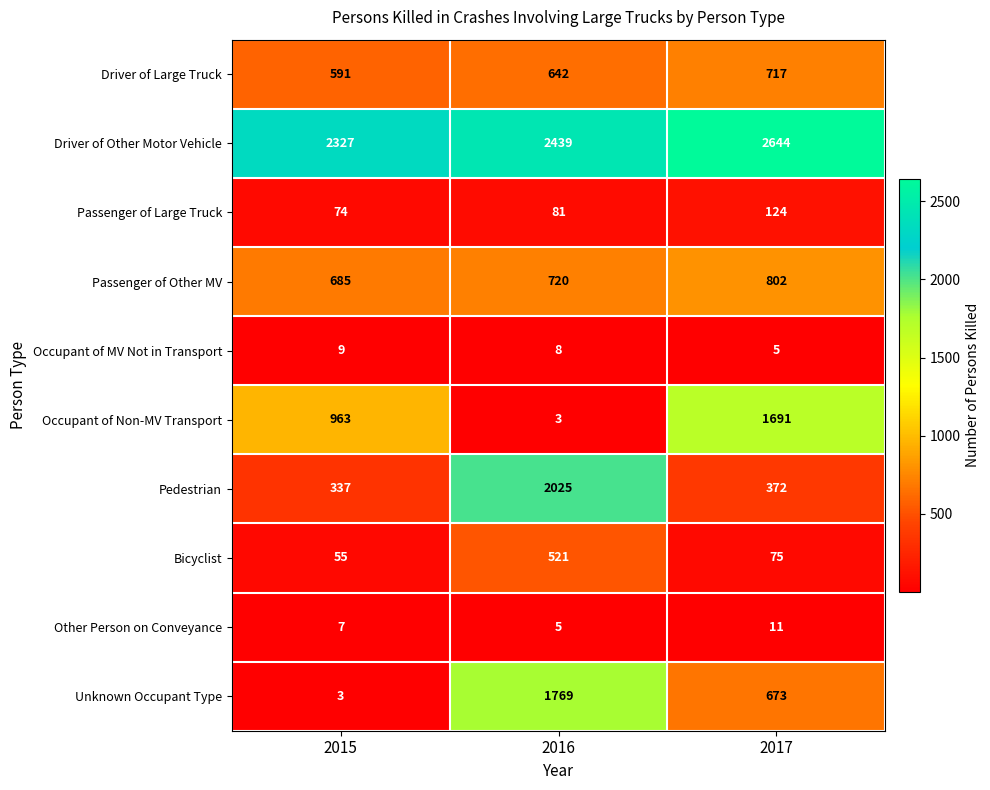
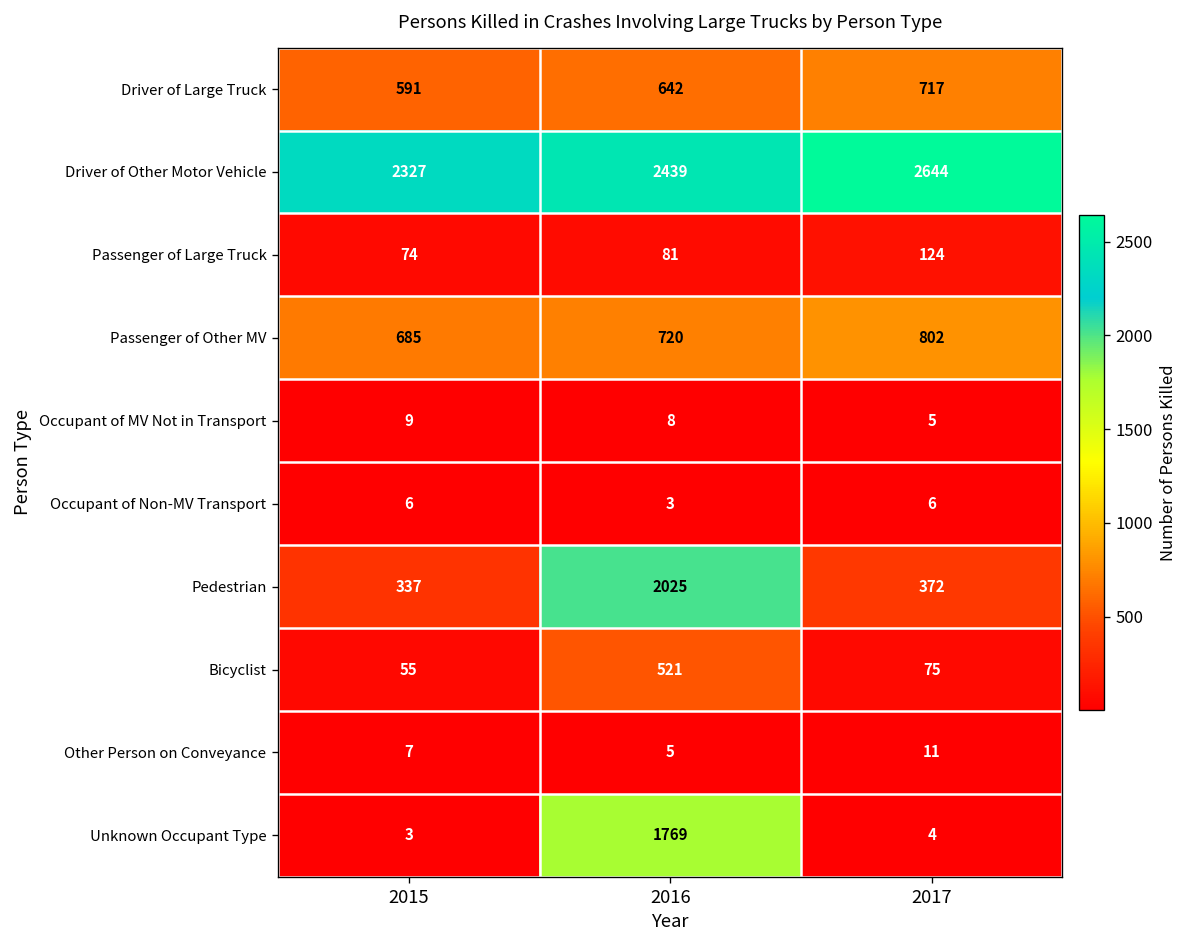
Occupant of Non-MV Transport, 2015: 963 -> 6
Occupant of Non-MV Transport, 2017: 1691 -> 6
Unknown Occupant Type, 2017: 673 -> 4
